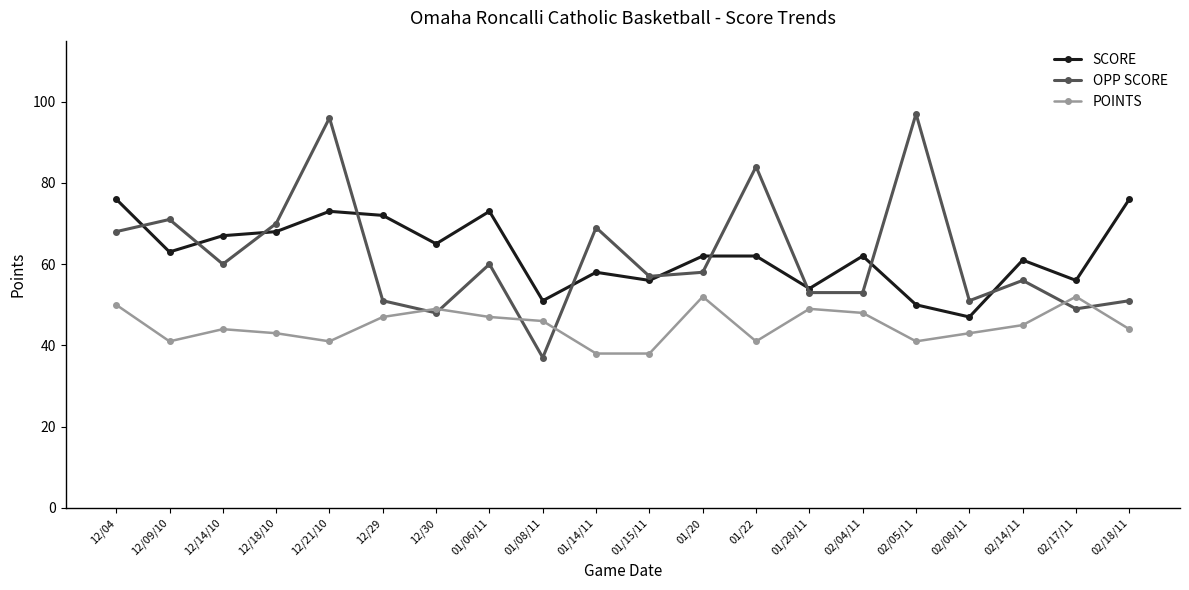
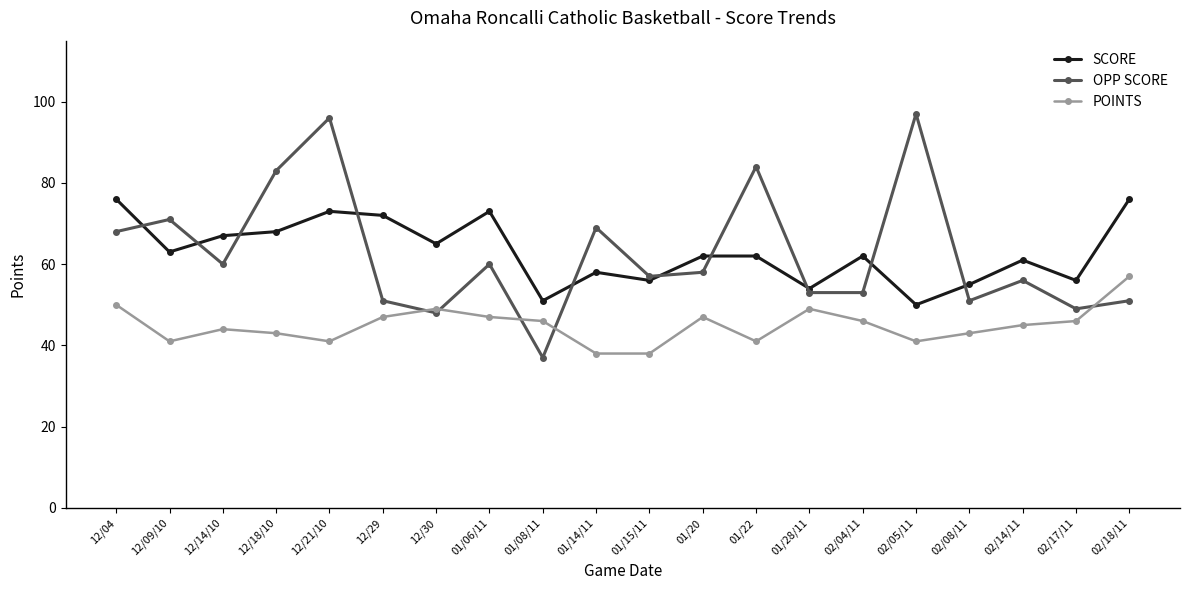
OPP SCORE, 12/18/10: 70 -> 83
POINTS, 01/20: 52 -> 47
POINTS, 02/04/11: 48 -> 46
SCORE, 02/08/11: 47 -> 55
POINTS, 02/17/11: 52 -> 46
POINTS, 02/18/11: 44 -> 57
